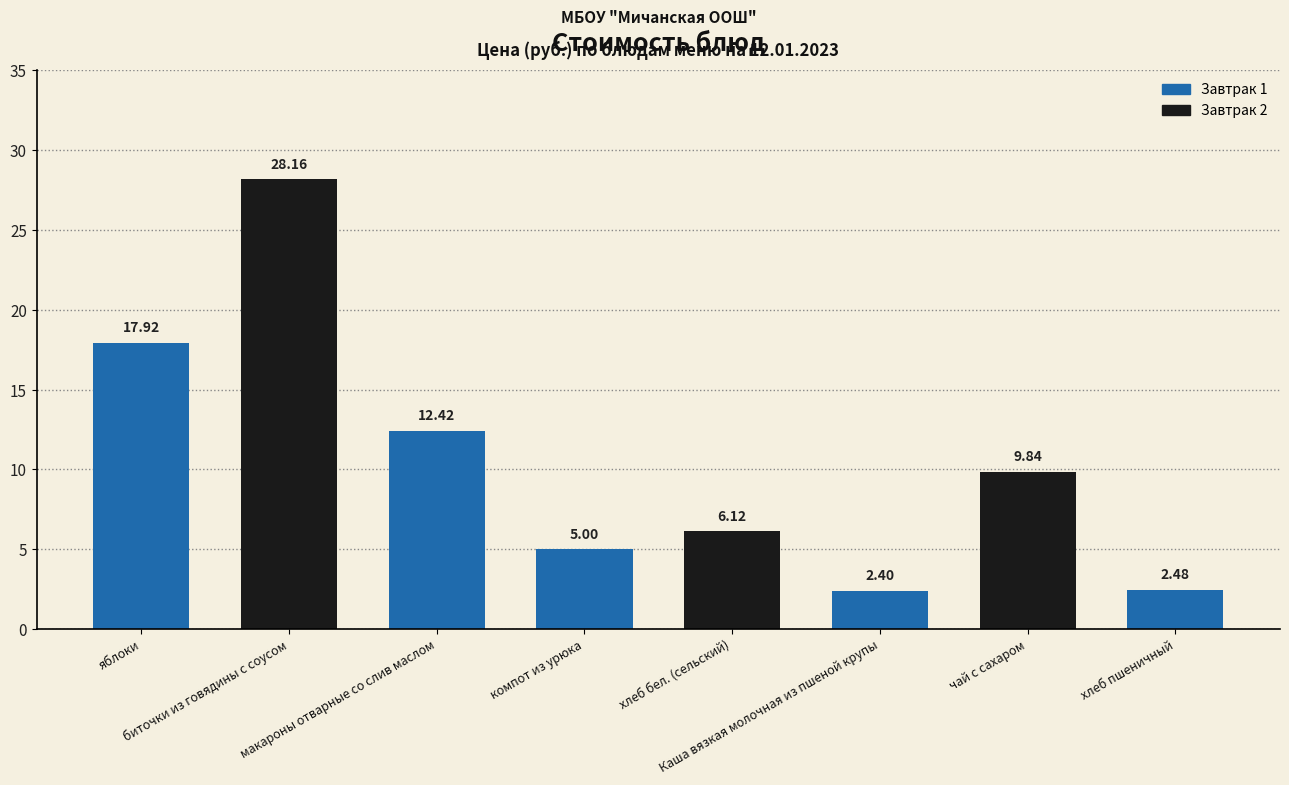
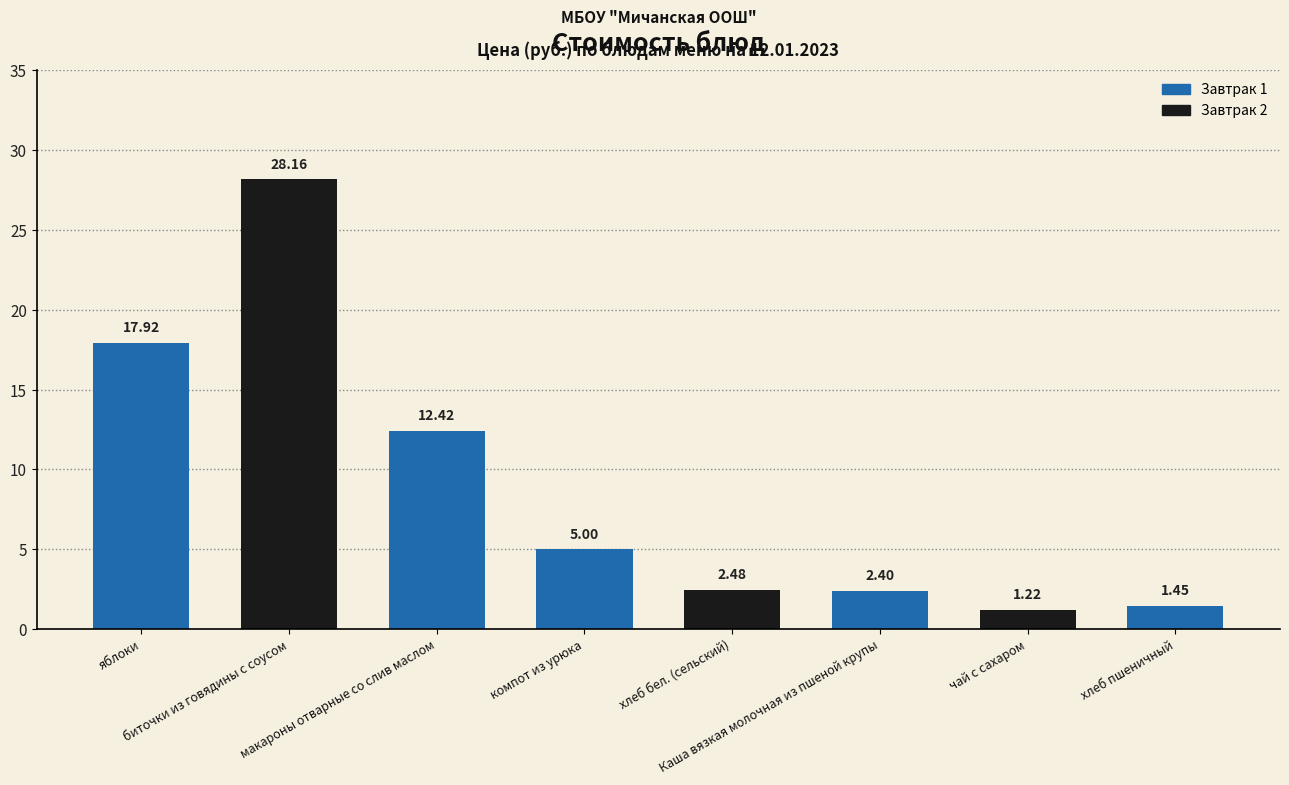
хлеб бел. (сельский): 6.12 -> 2.48
чай с сахаром: 9.84 -> 1.22
хлеб пшеничный: 2.48 -> 1.45
